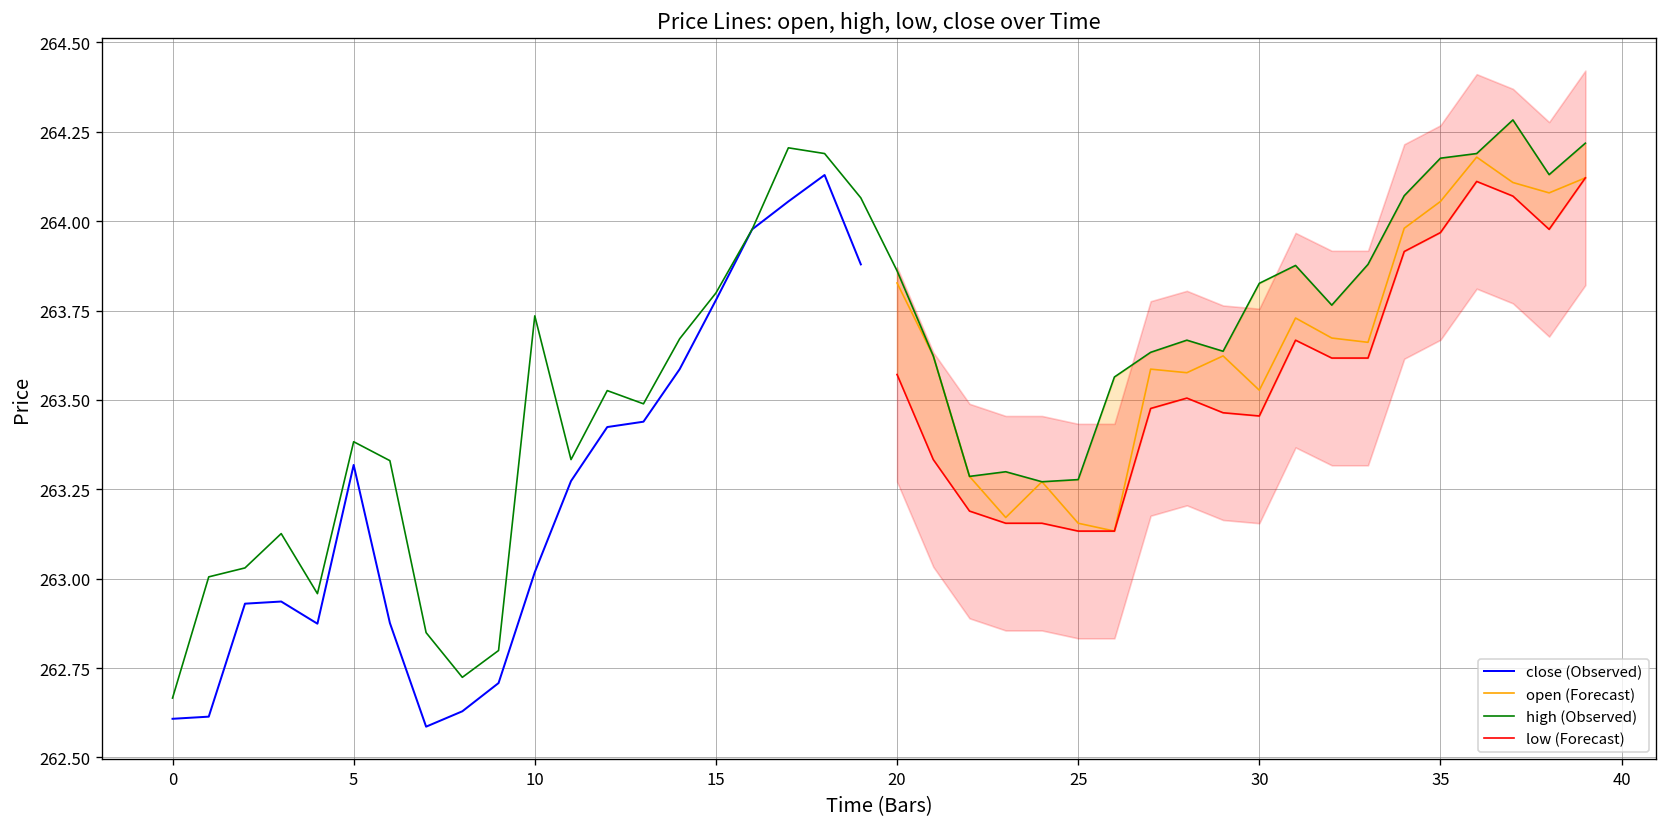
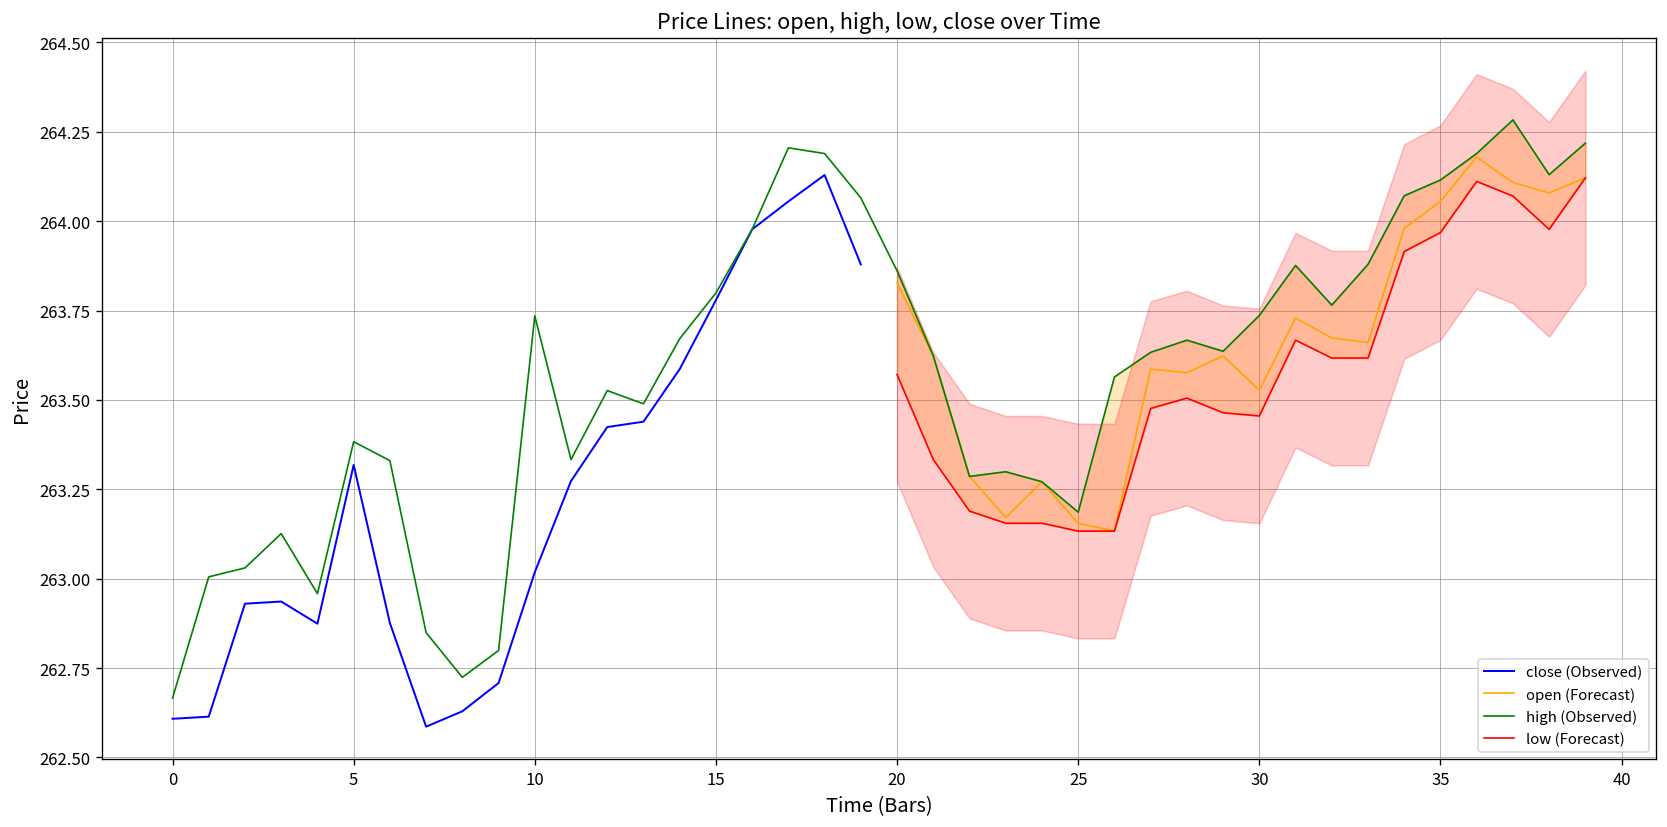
high (Observed), 25: 263.28 -> 263.19
high (Observed), 30: 263.83 -> 263.74
high (Observed), 35: 264.18 -> 264.12
